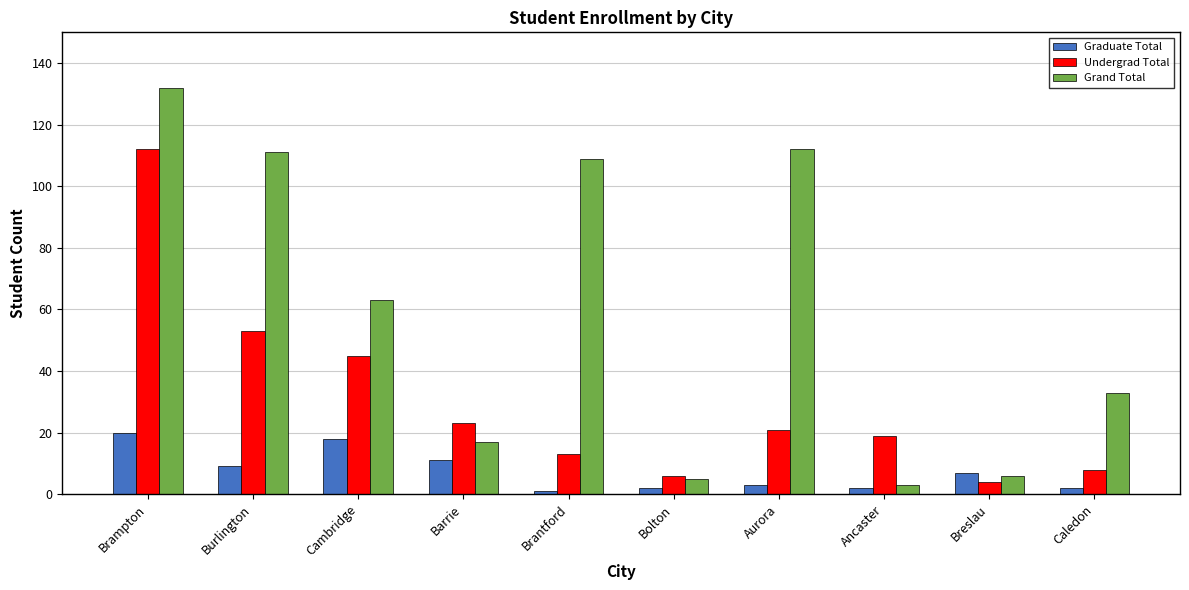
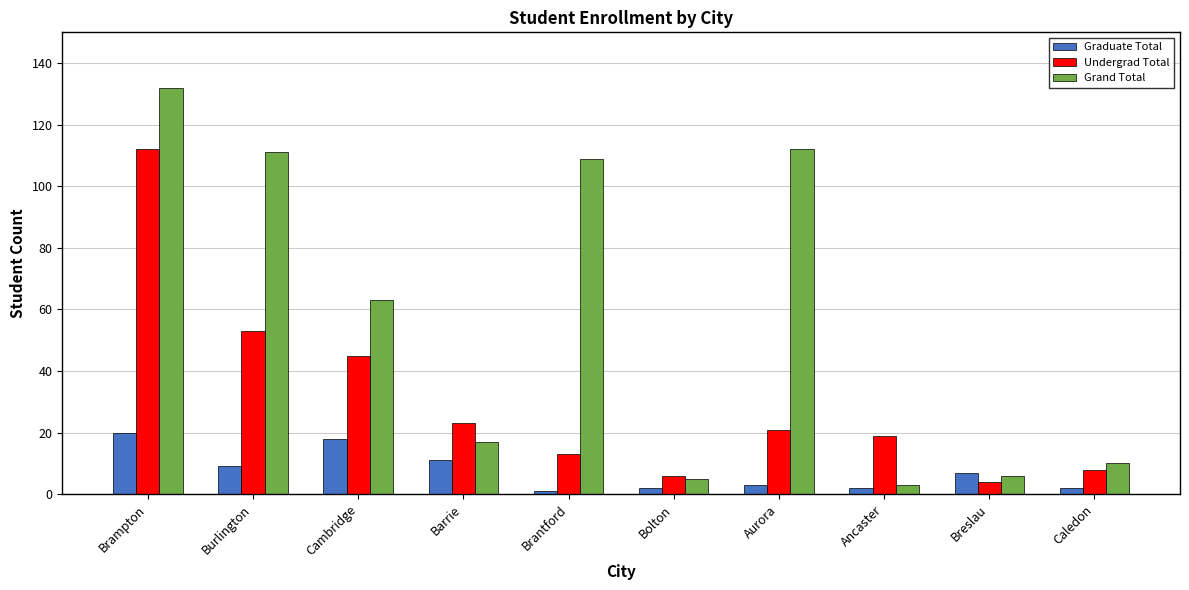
Grand Total, Caledon: 33 -> 10
